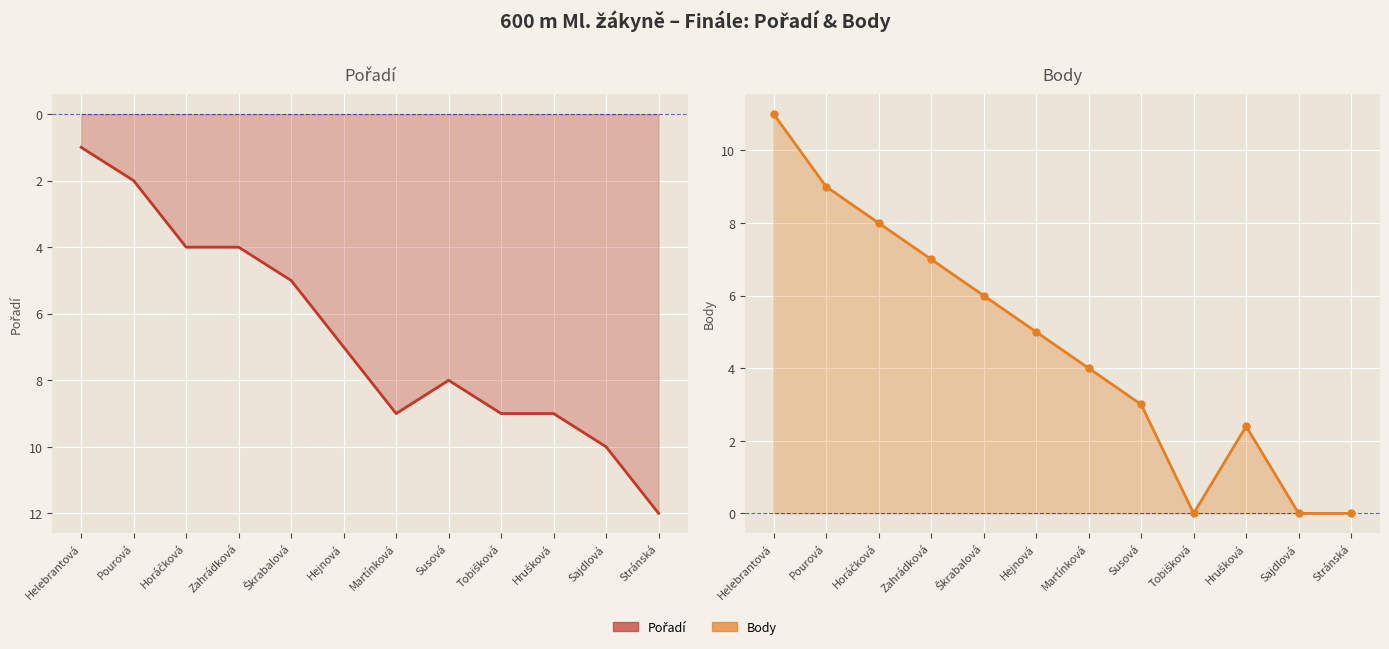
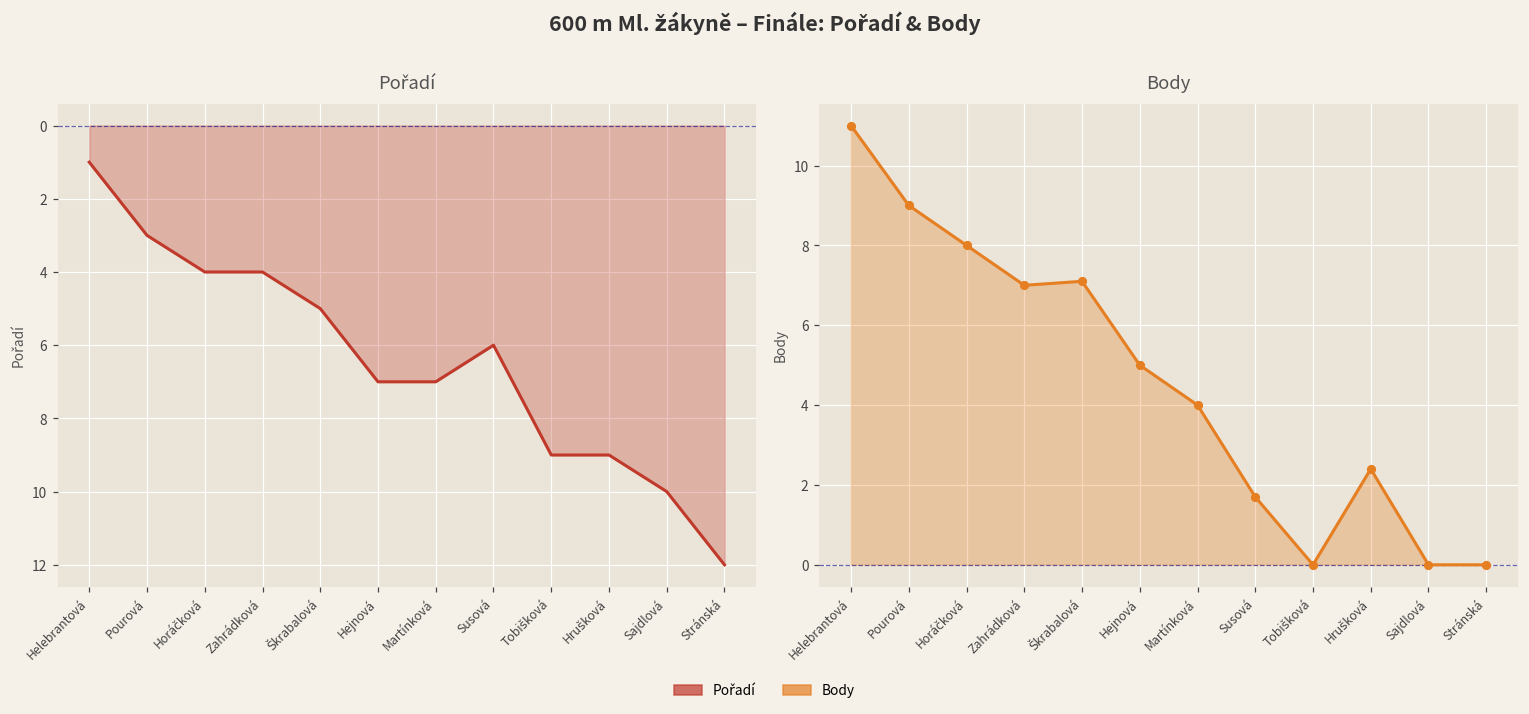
Pořadí, Pourová: 2 -> 3
Pořadí, Martínková: 9 -> 7
Pořadí, Susová: 8 -> 6
Body, Škrabalová: 6.0 -> 7.1
Body, Susová: 3.0 -> 1.7
